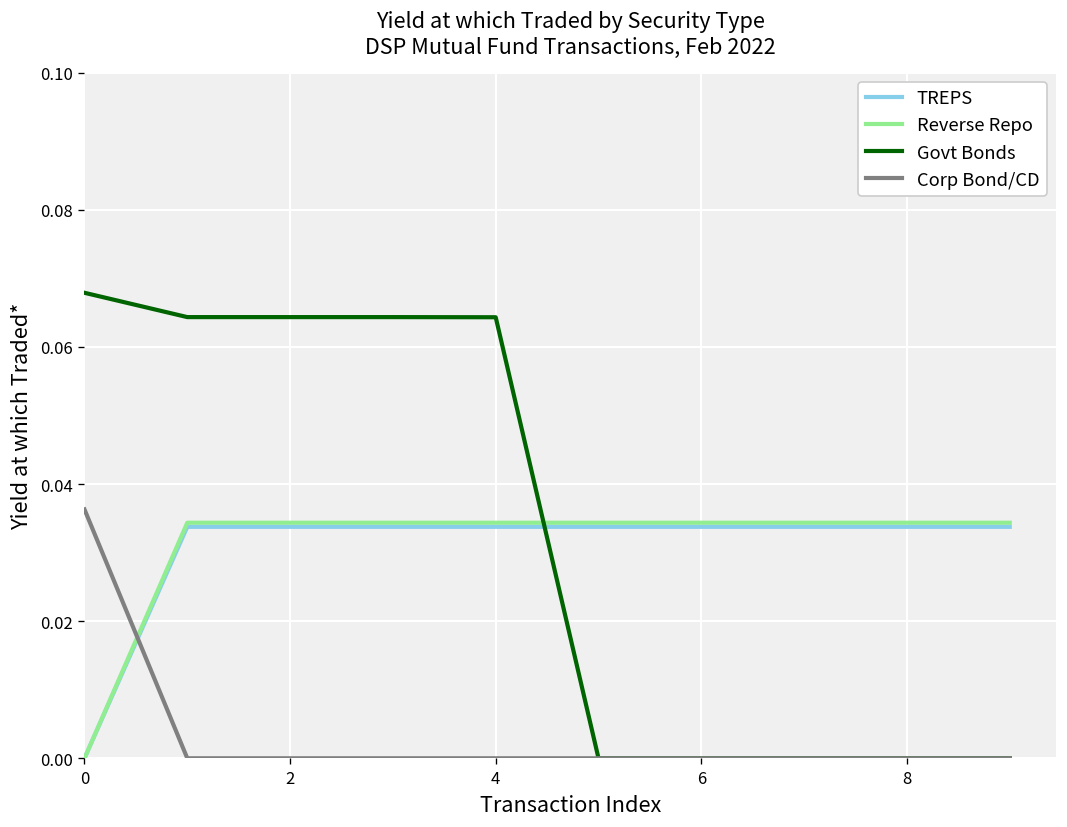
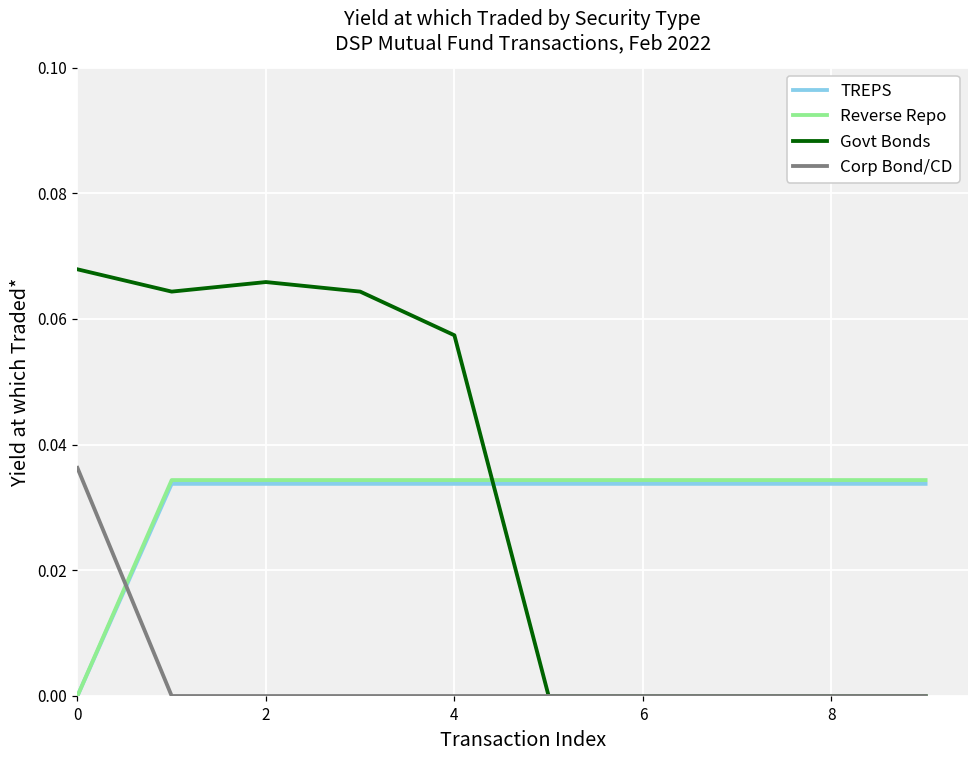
Govt Bonds, 2: 0.064 -> 0.066
Govt Bonds, 4: 0.064 -> 0.057
